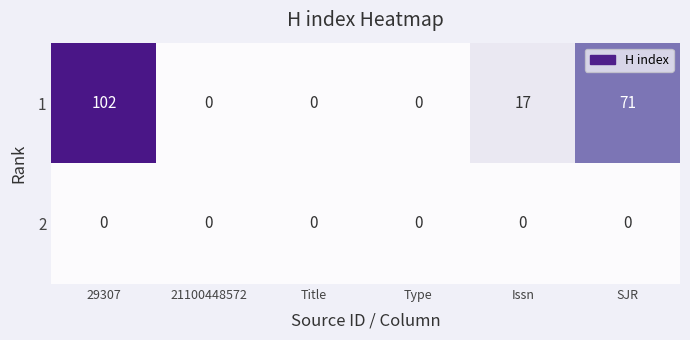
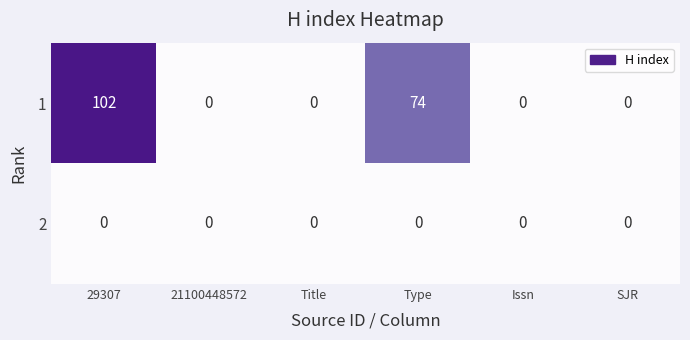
1, Type: 0 -> 74
1, Issn: 17 -> 0
1, SJR: 71 -> 0
